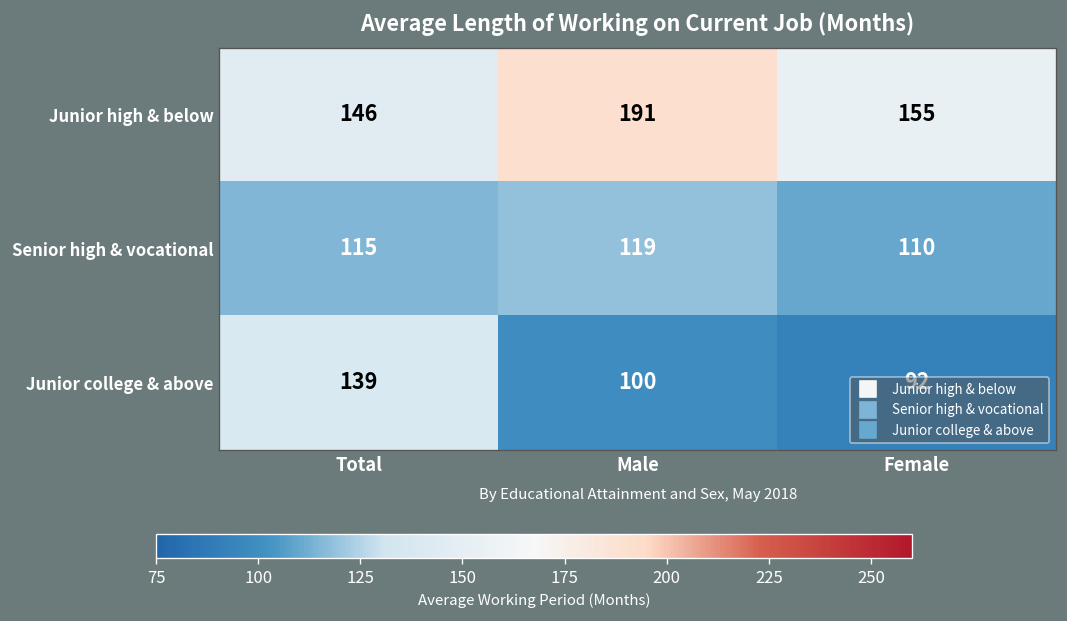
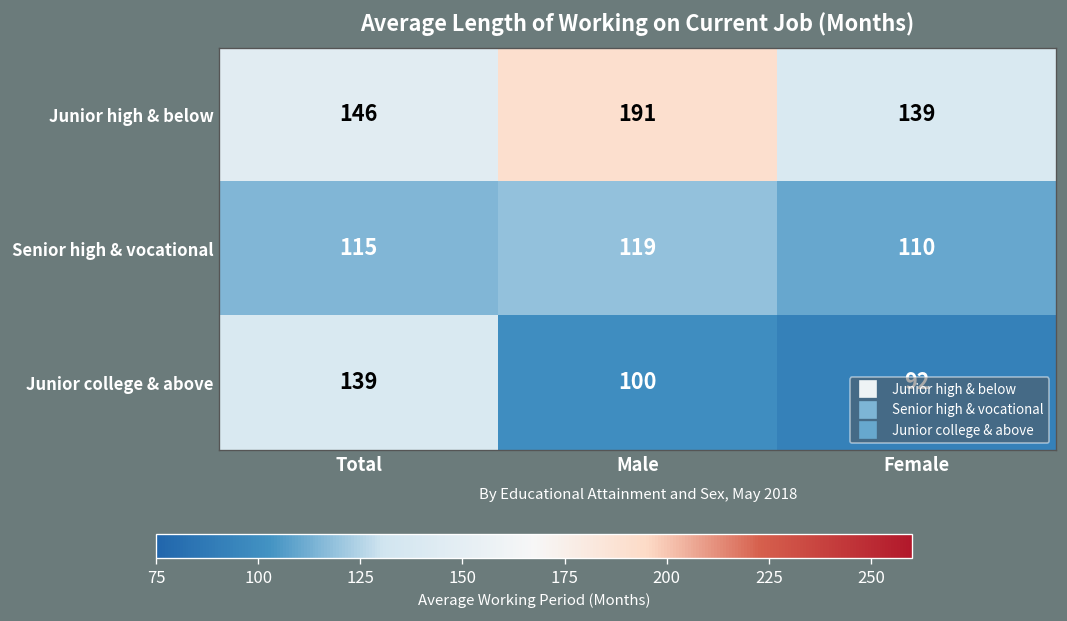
Junior high & below, Female: 155 -> 139
